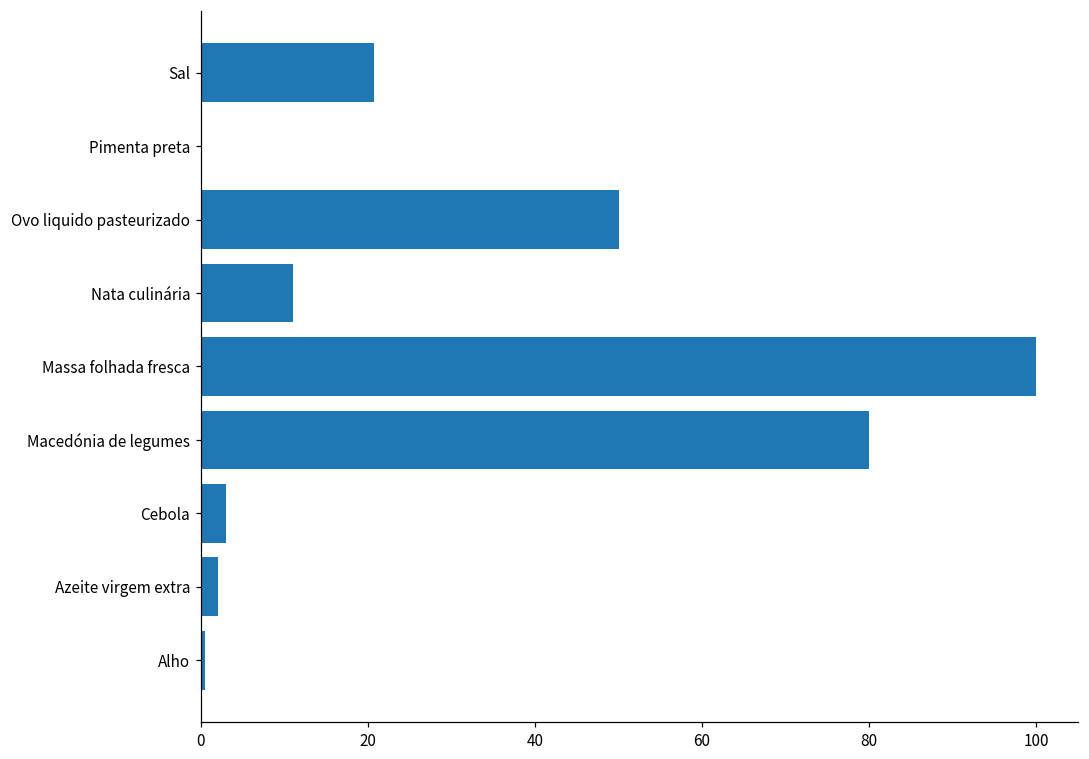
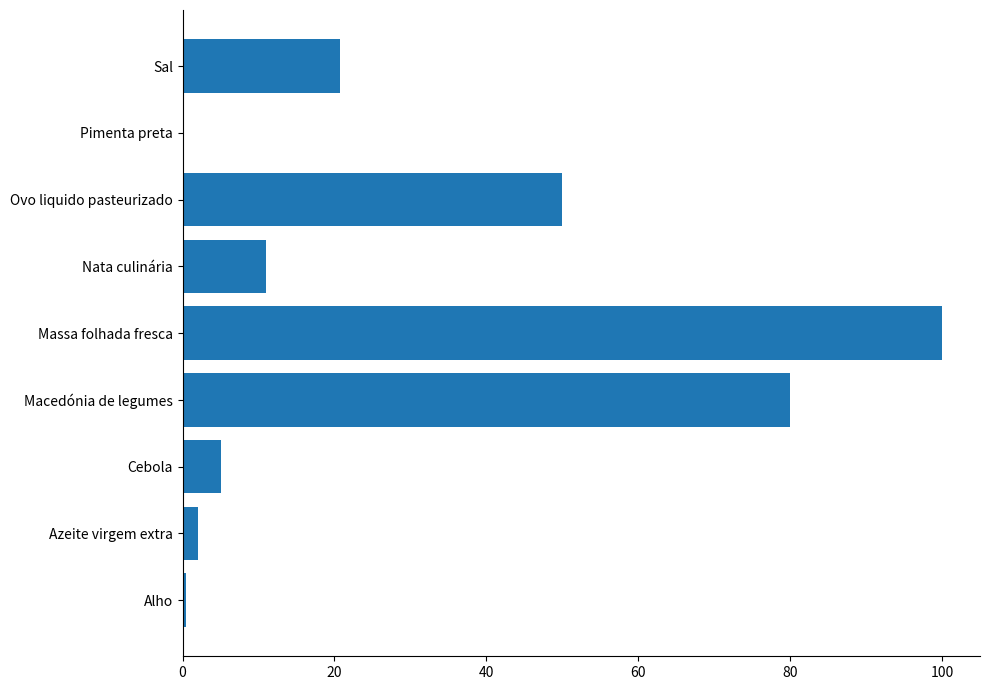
Cebola: 3 -> 5
